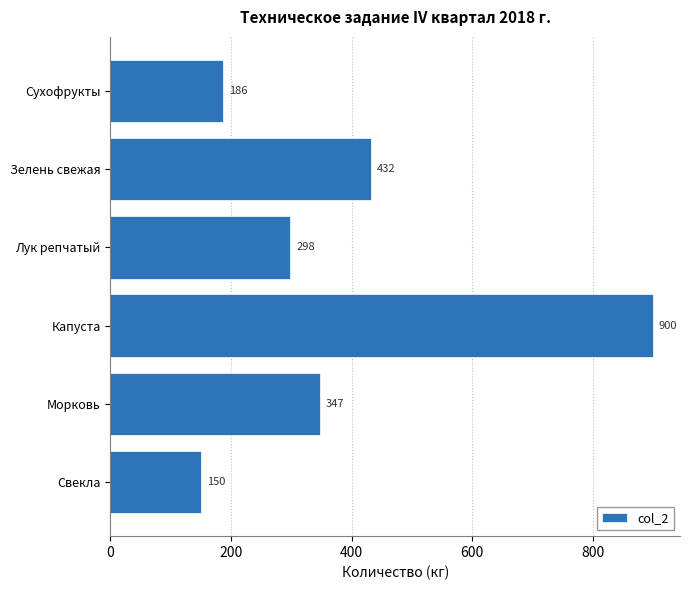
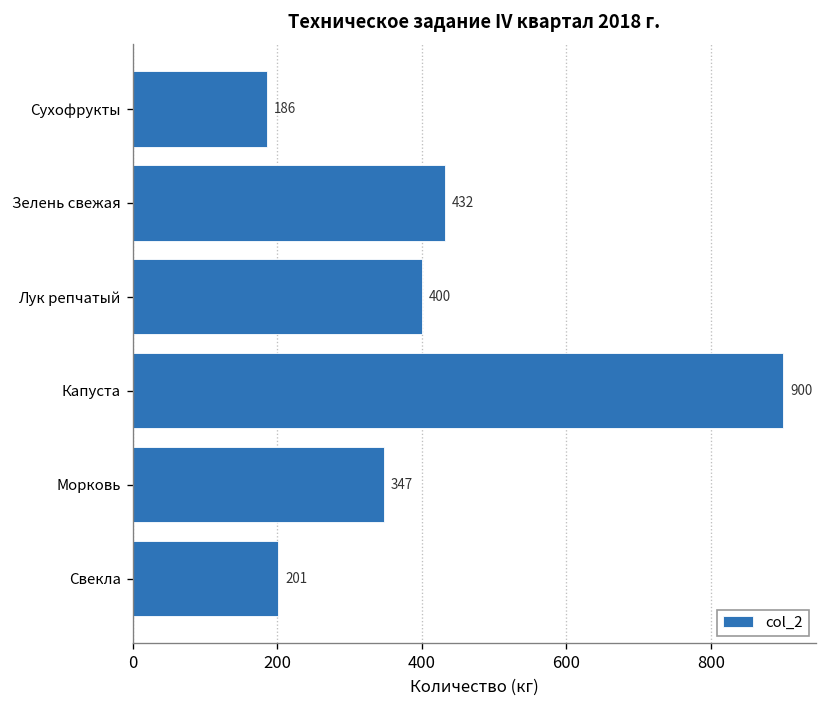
Лук репчатый: 298 -> 400
Свекла: 150 -> 201
